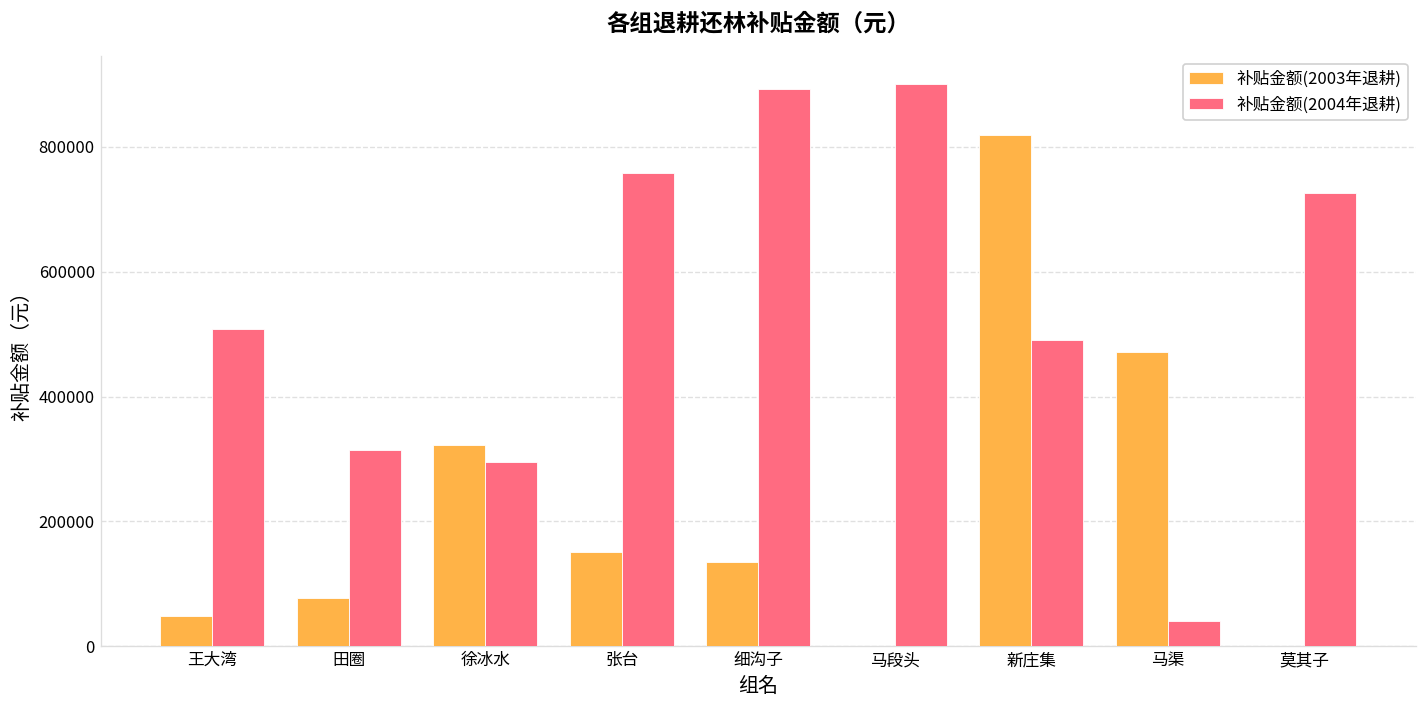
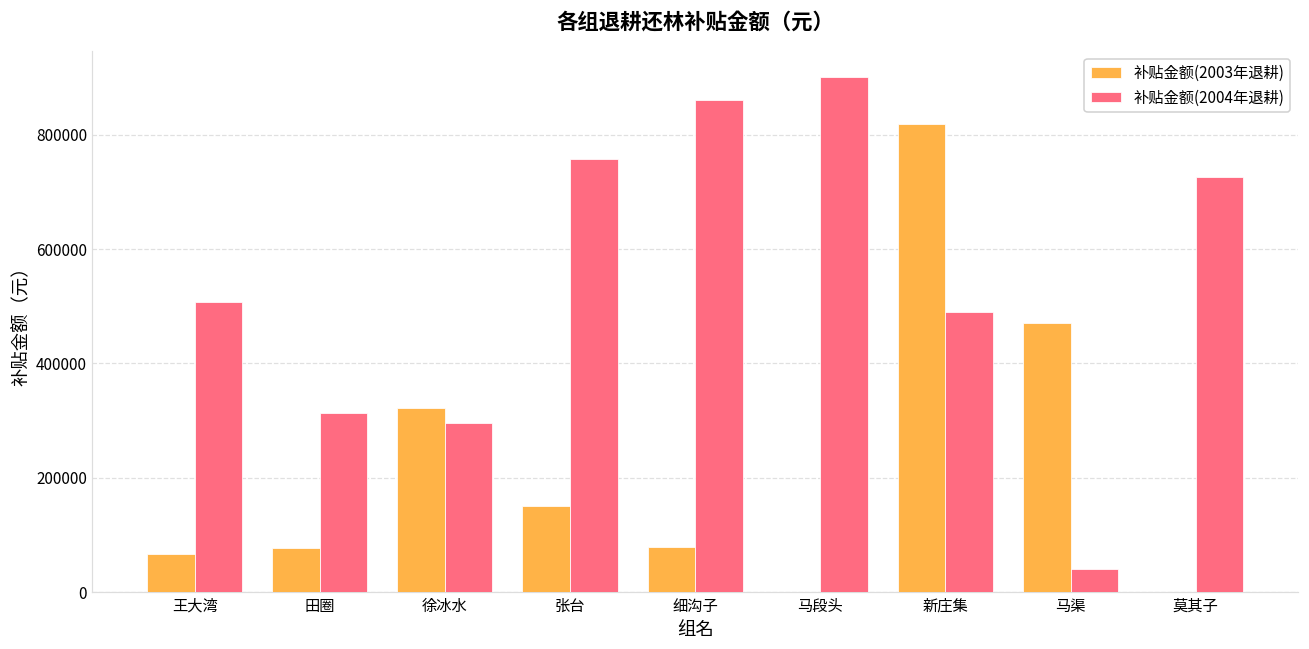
补贴金额(2003年退耕), 王大湾: 50000 -> 70000
补贴金额(2003年退耕), 细沟子: 130000 -> 80000
补贴金额(2004年退耕), 细沟子: 890000 -> 860000
